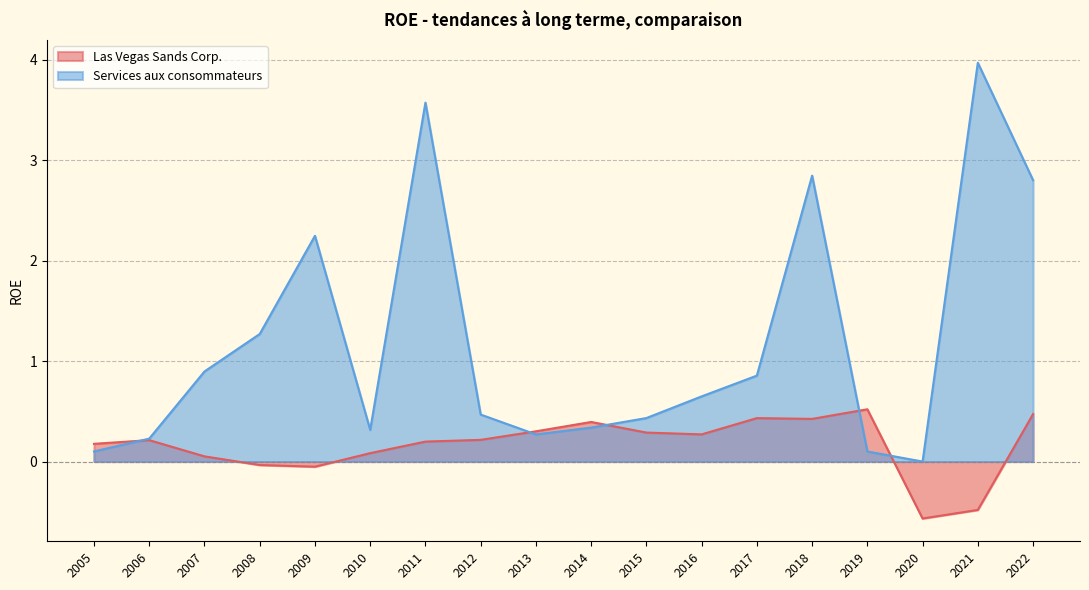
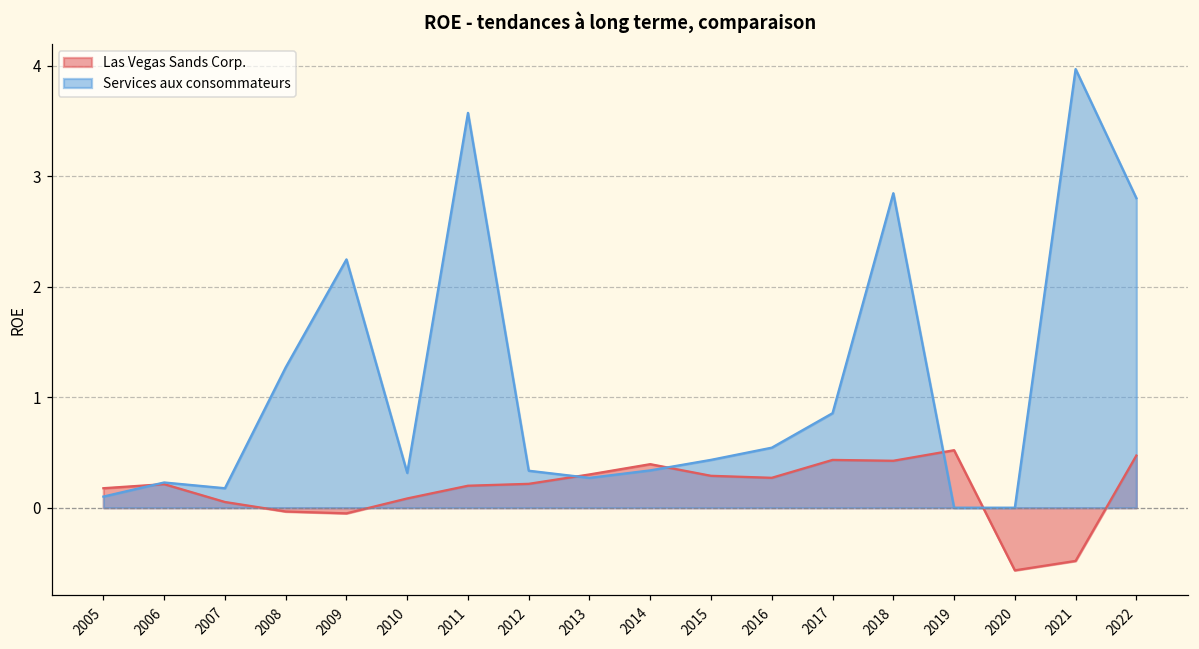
Services aux consommateurs, 2007: 0.90 -> 0.18
Services aux consommateurs, 2012: 0.47 -> 0.33
Services aux consommateurs, 2016: 0.65 -> 0.54
Services aux consommateurs, 2019: 0.1 -> 0.0
